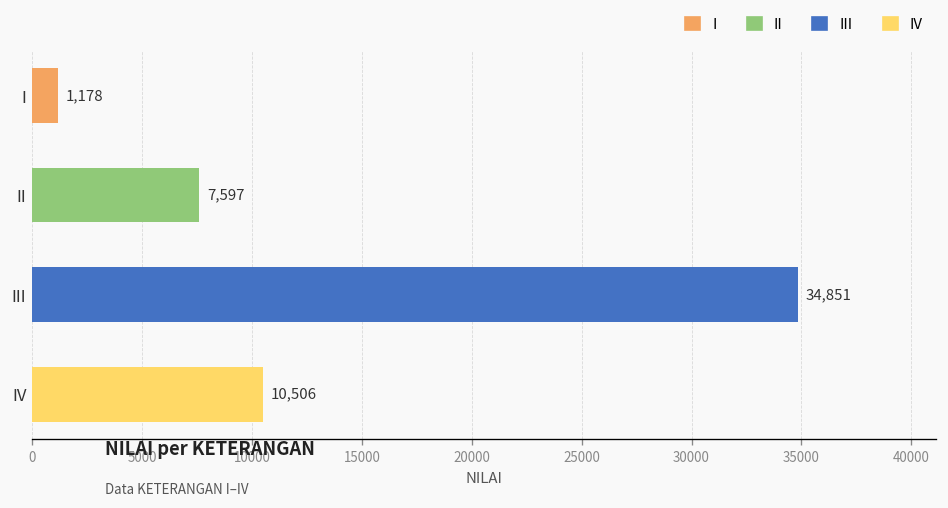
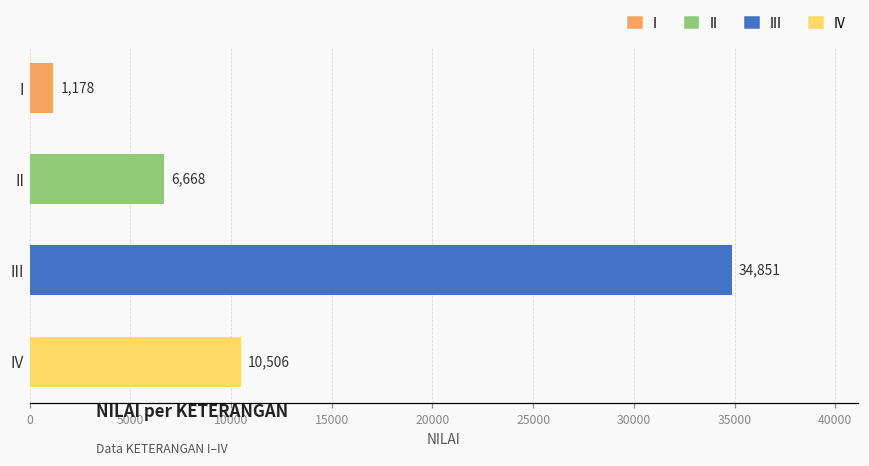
II: 7,597 -> 6,668
